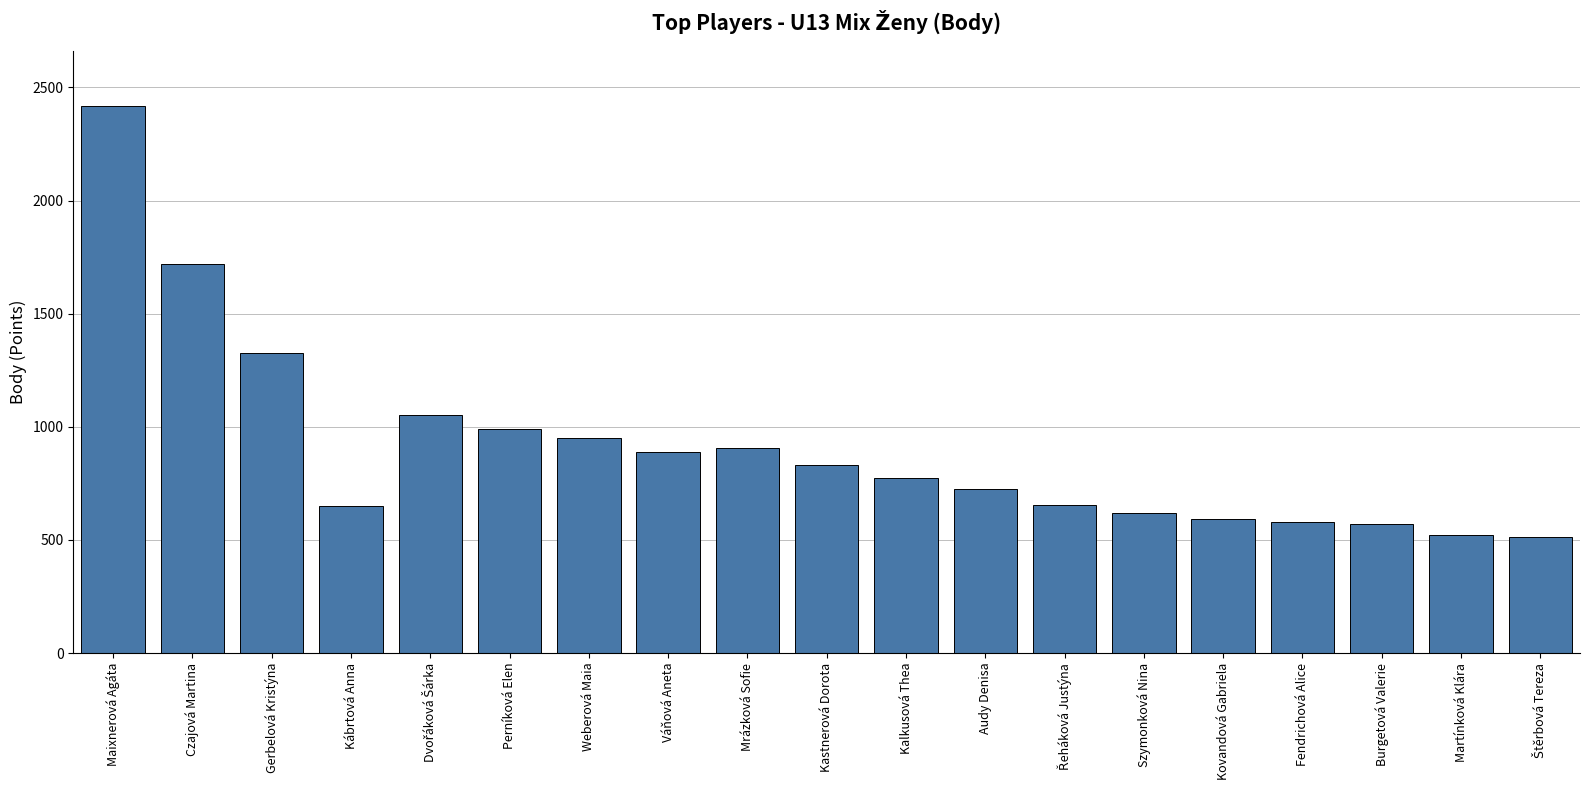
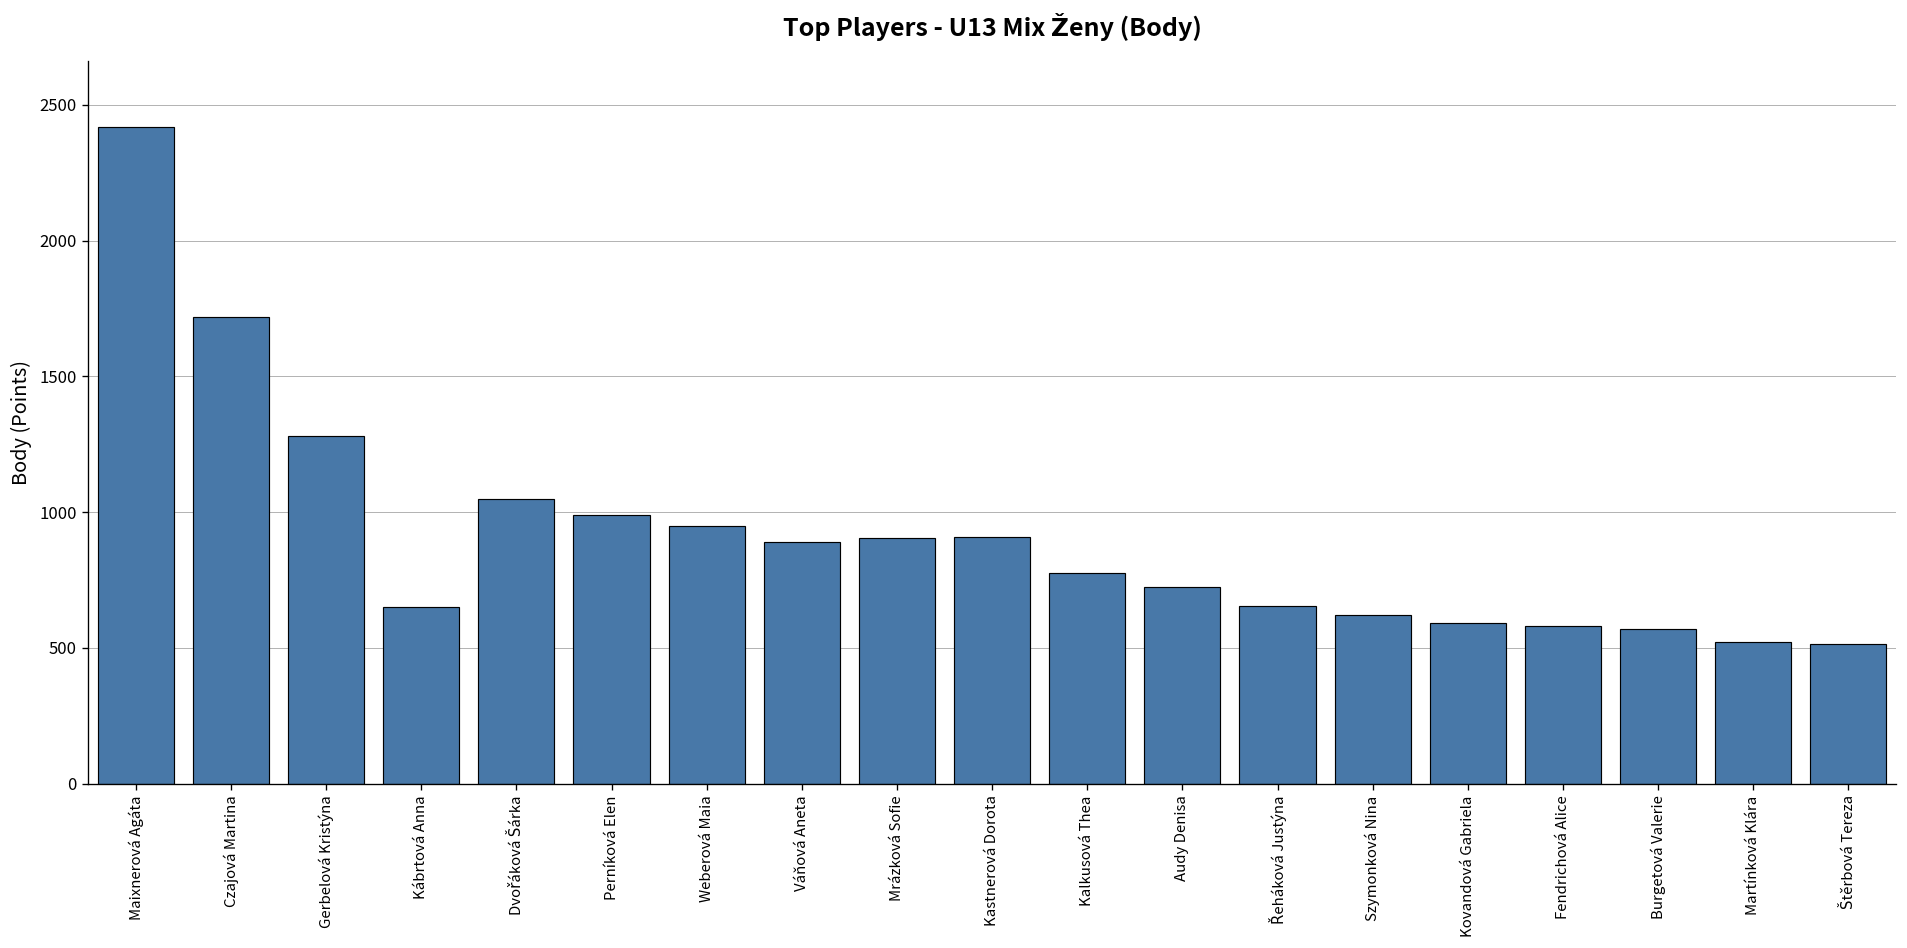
Gerbelová Kristýna: 1330 -> 1280
Kastnerová Dorota: 830 -> 910
